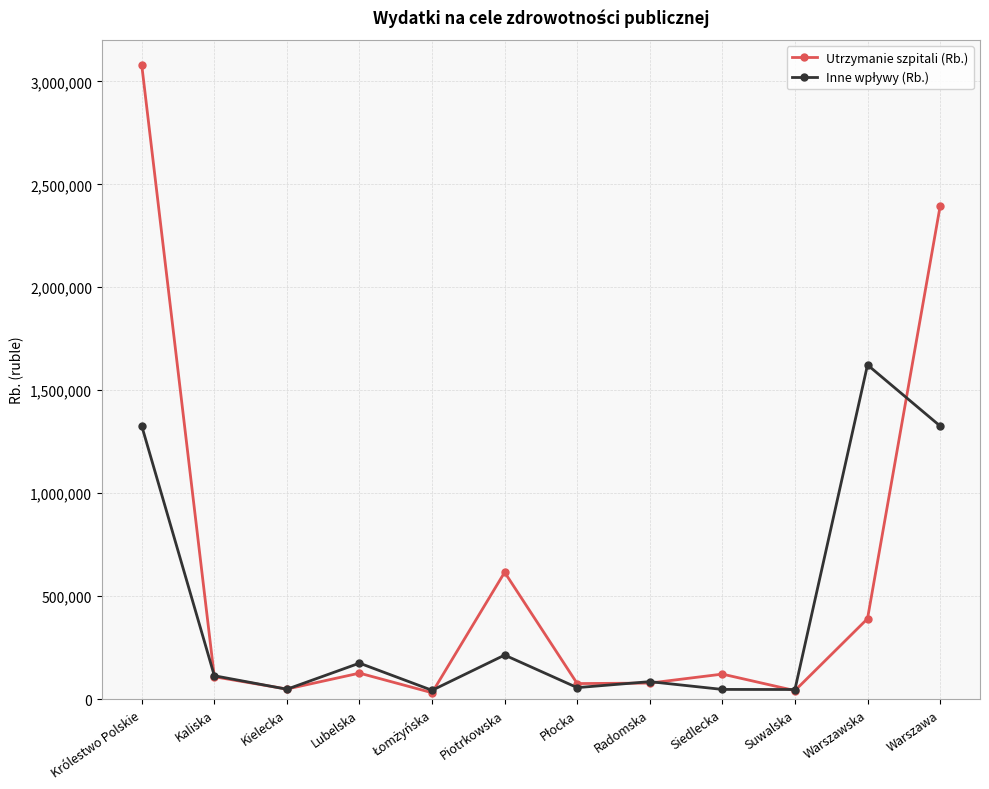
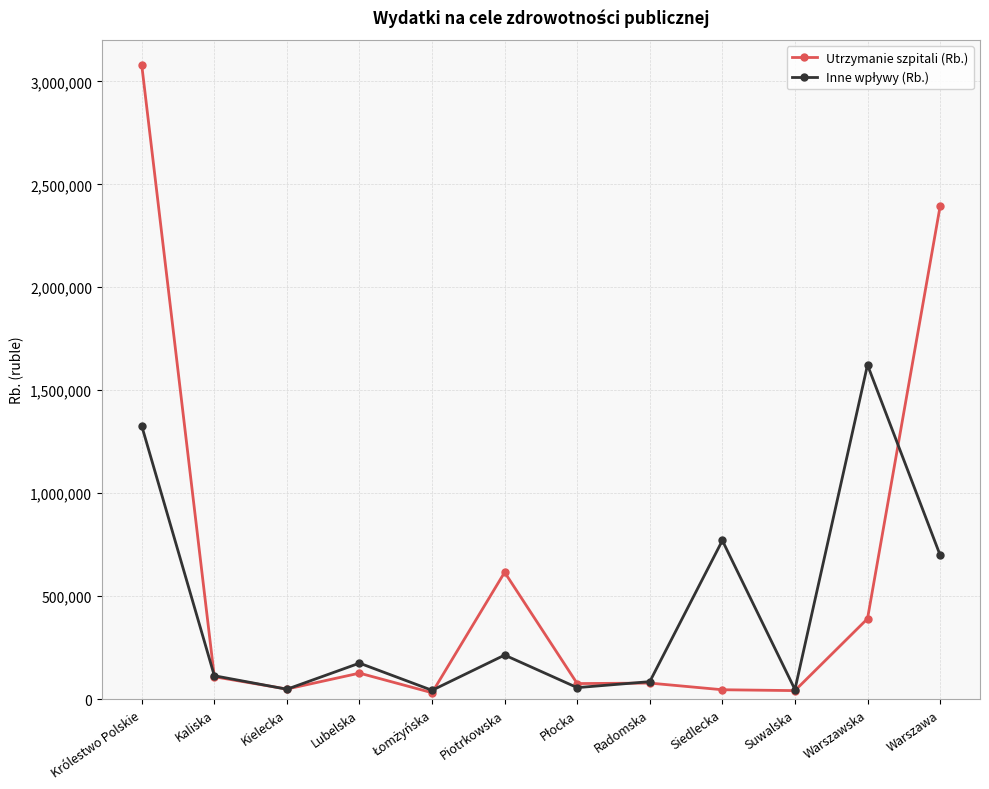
Utrzymanie szpitali (Rb.), Siedlecka: 120,000 -> 50,000
Inne wpływy (Rb.), Siedlecka: 50,000 -> 770,000
Inne wpływy (Rb.), Warszawa: 1,330,000 -> 700,000
